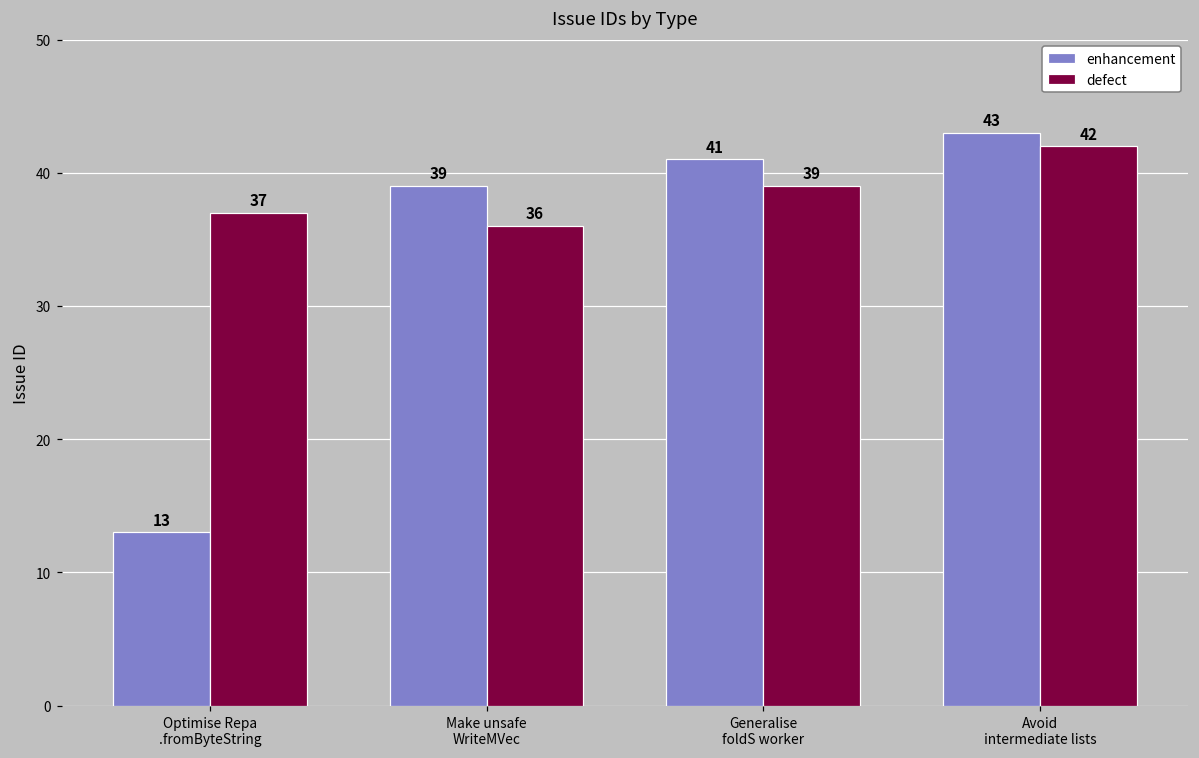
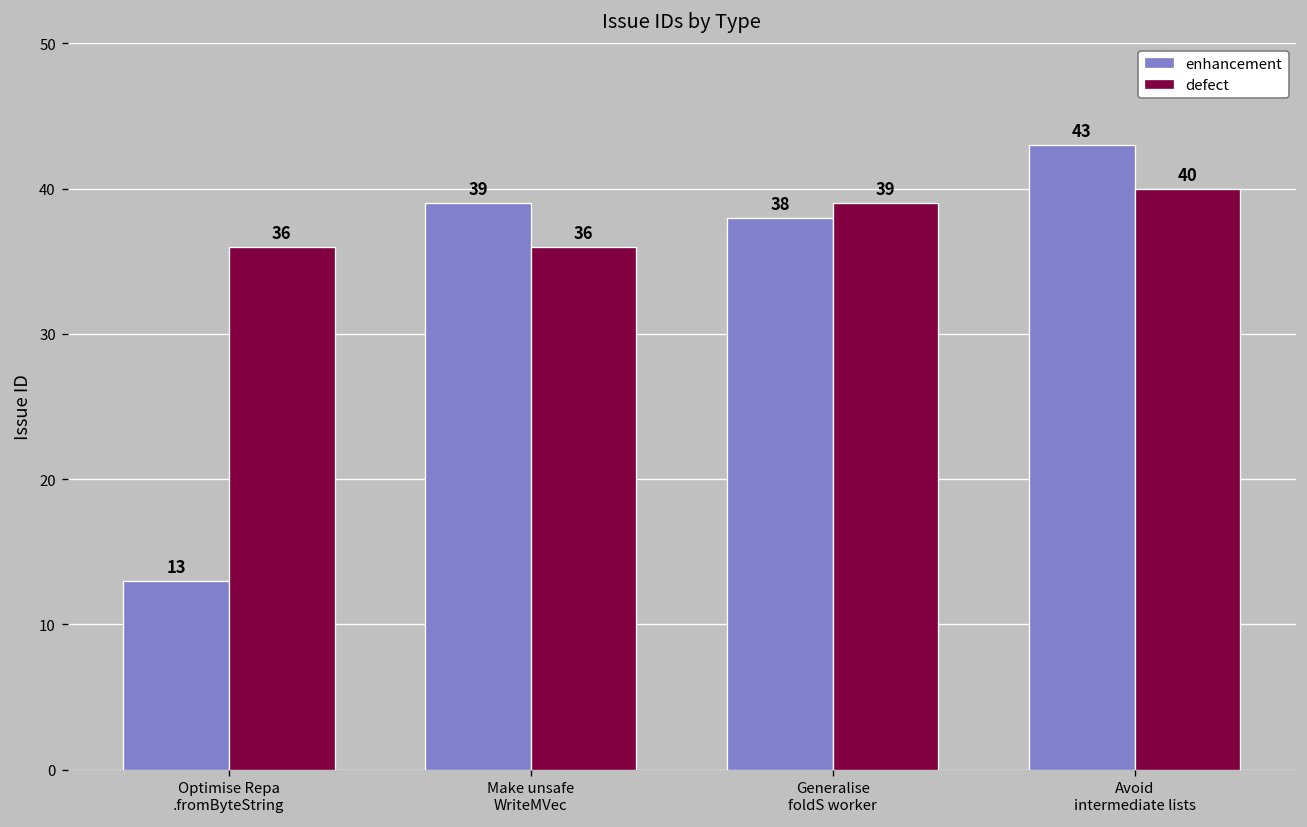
defect, Optimise Repa .fromByteString: 37 -> 36
enhancement, Generalise foldS worker: 41 -> 38
defect, Avoid intermediate lists: 42 -> 40
